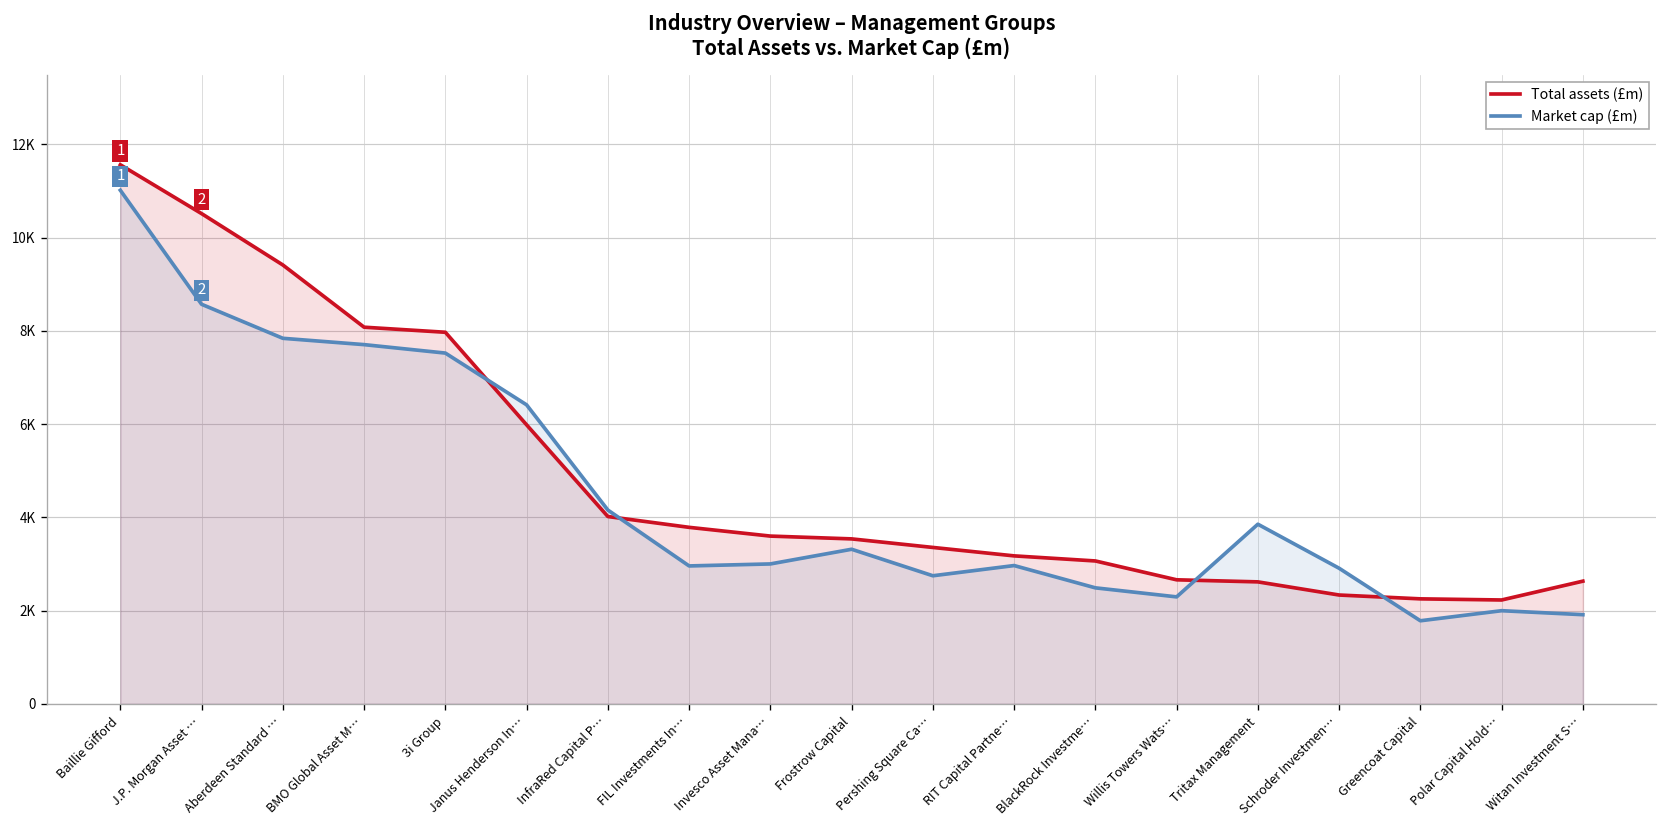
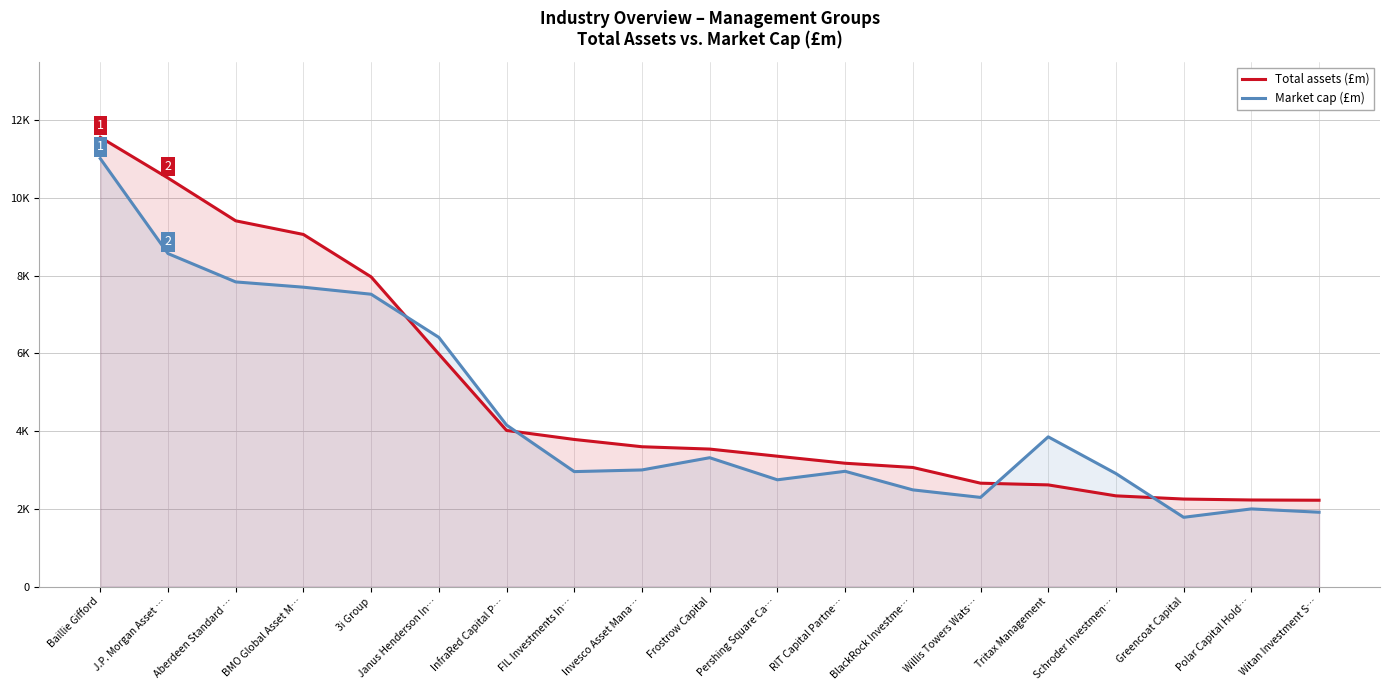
Total assets (£m), BMO Global Asset M…: 8100 -> 9100
Total assets (£m), Witan Investment S…: 2600 -> 2200
